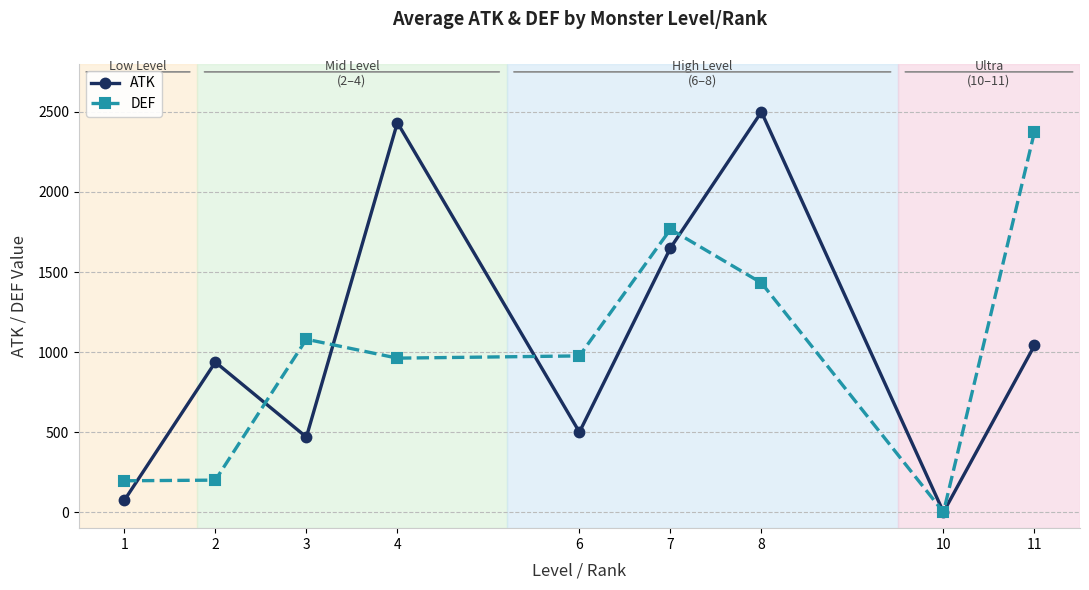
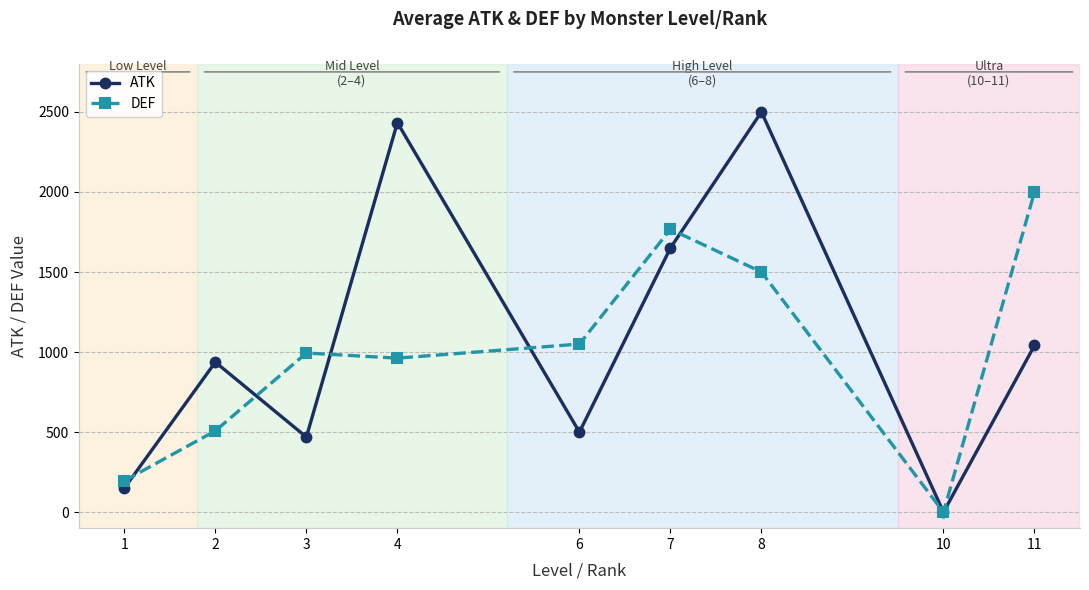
ATK, 1: 70 -> 150
DEF, 2: 200 -> 510
DEF, 3: 1080 -> 990
DEF, 6: 980 -> 1050
DEF, 8: 1430 -> 1500
DEF, 11: 2380 -> 2000
